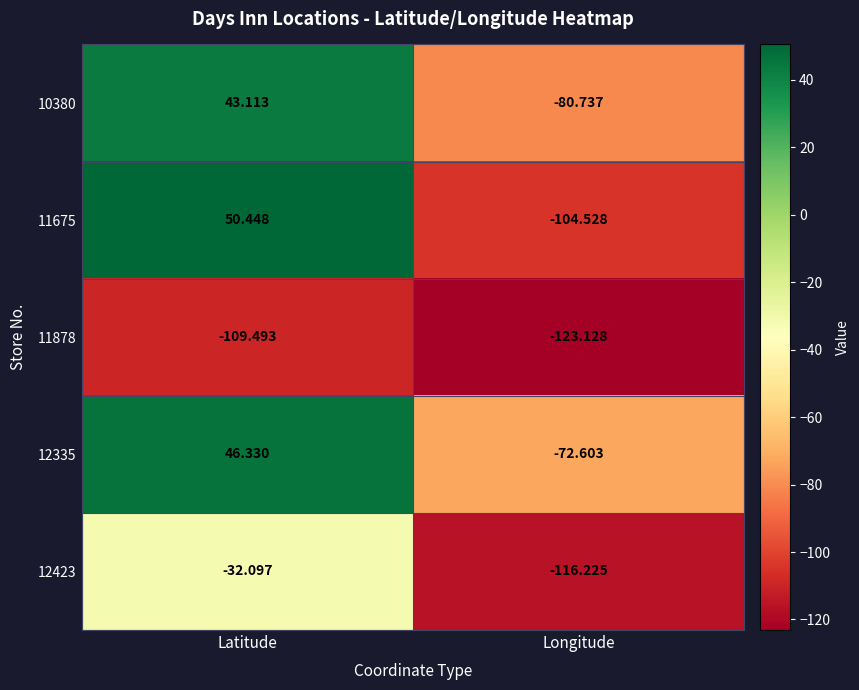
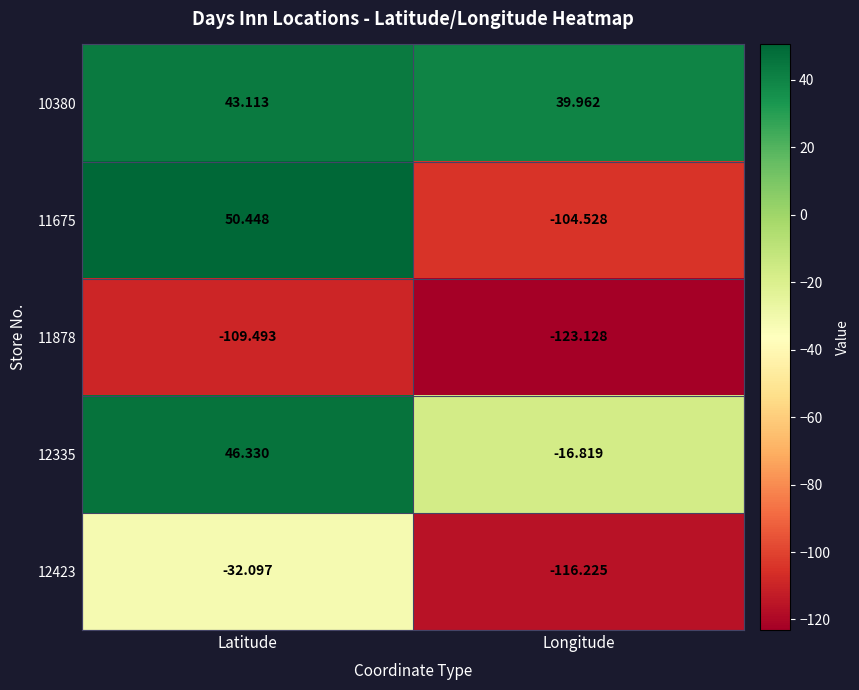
10380, Longitude: -80.737 -> 39.962
12335, Longitude: -72.603 -> -16.819
